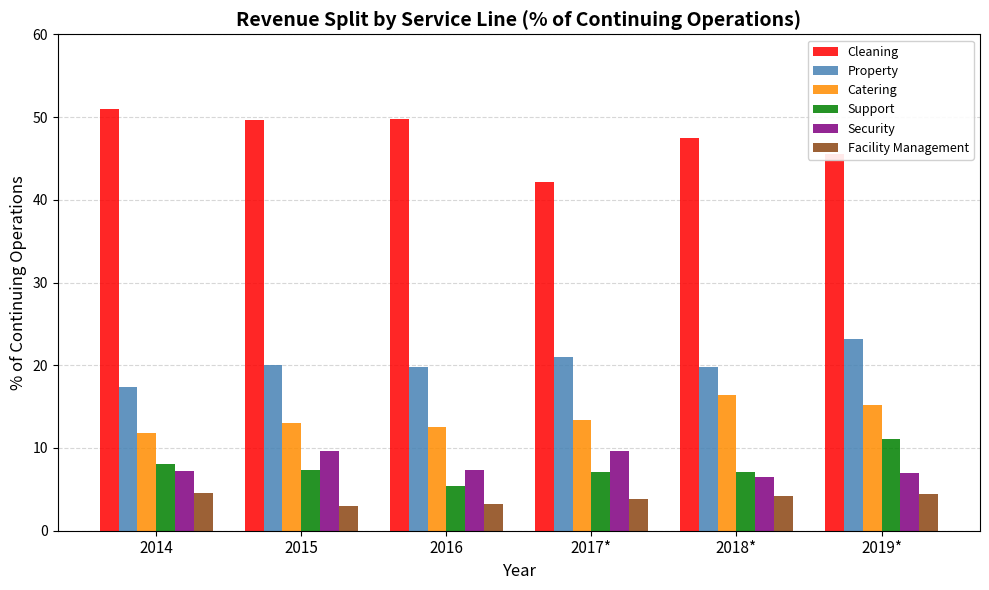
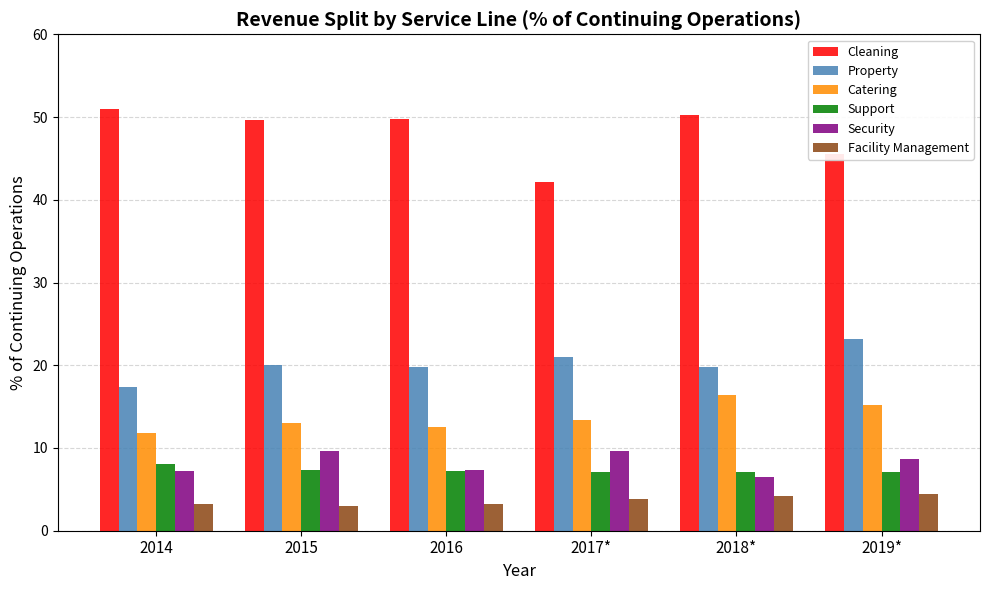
Facility Management, 2014: 5 -> 3
Support, 2016: 5 -> 7
Cleaning, 2018*: 47 -> 50
Support, 2019*: 11 -> 7
Security, 2019*: 7 -> 9
